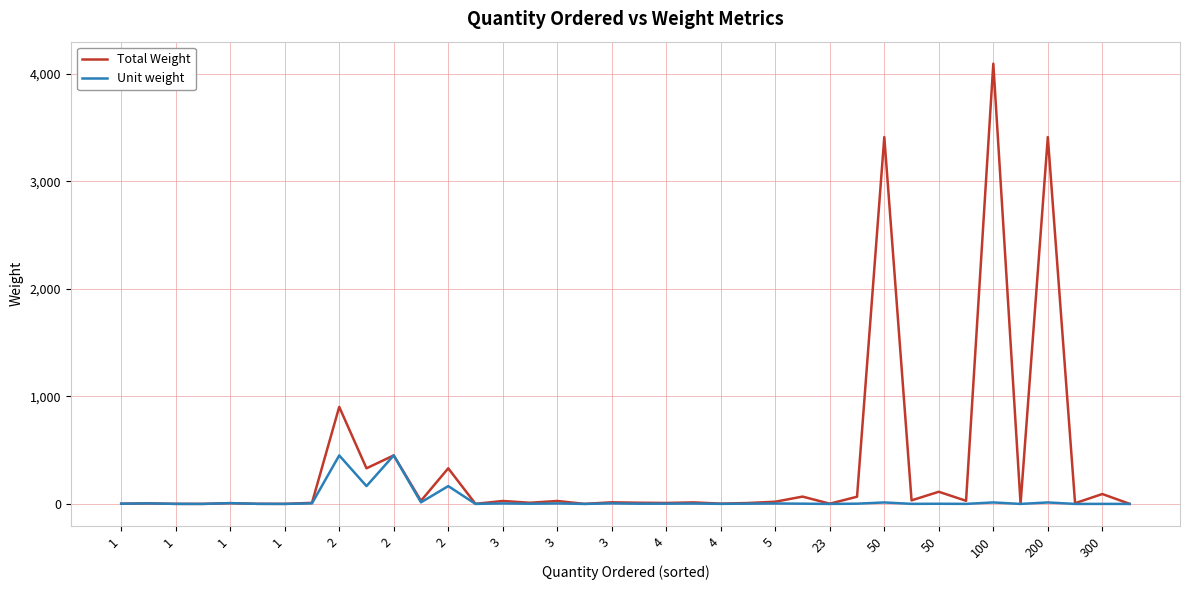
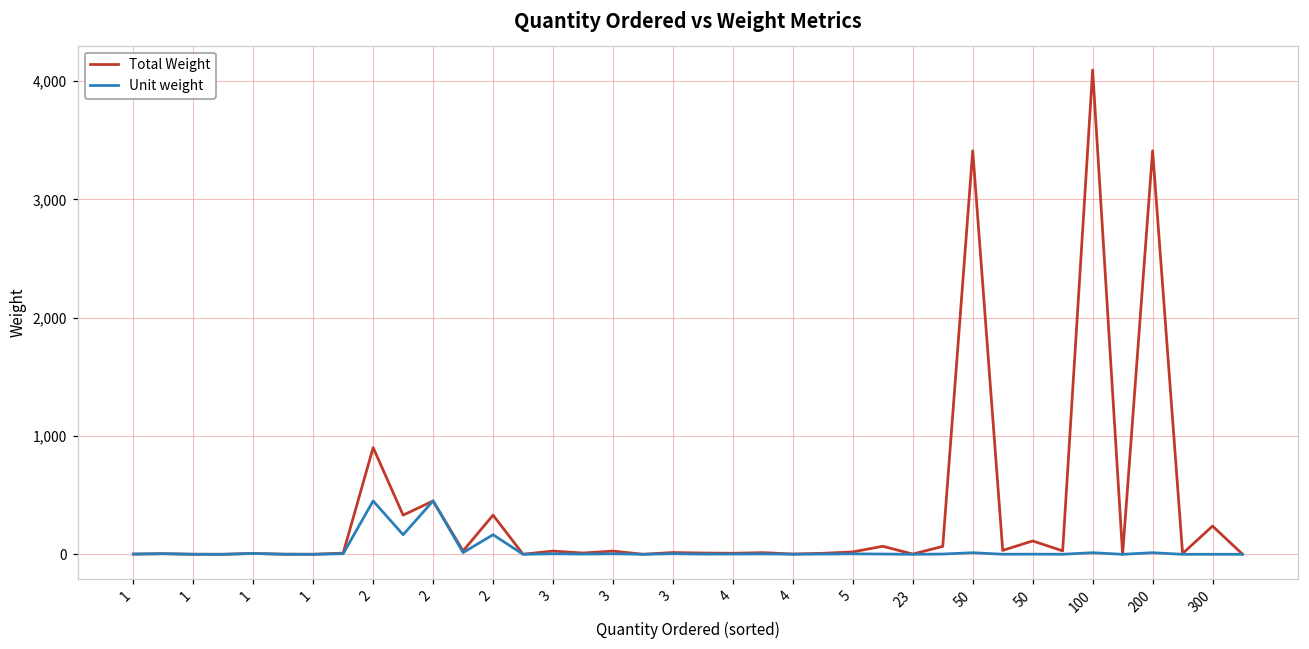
Total Weight, 300: 90 -> 240
